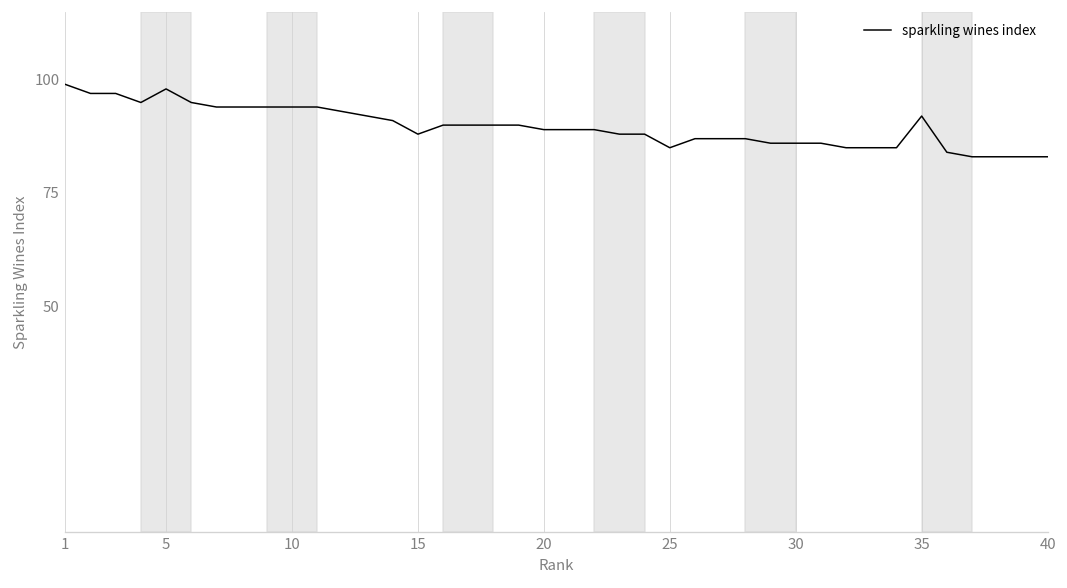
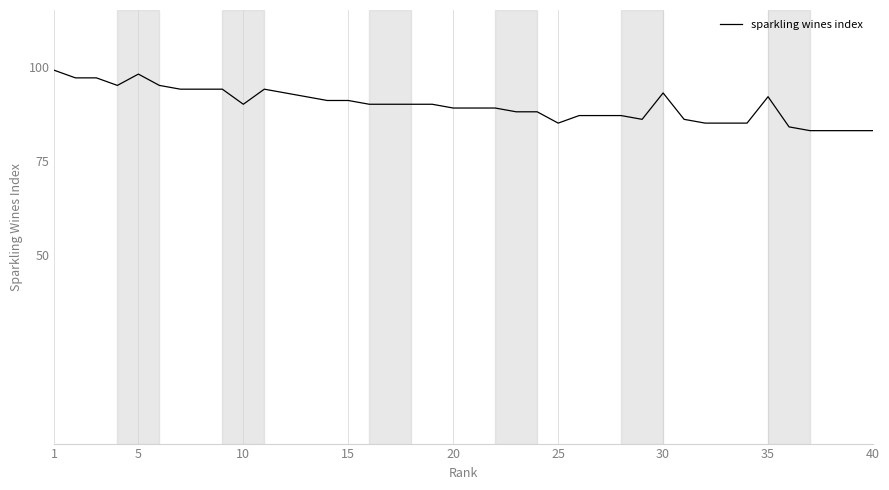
10: 94 -> 90
15: 88 -> 91
30: 86 -> 93
